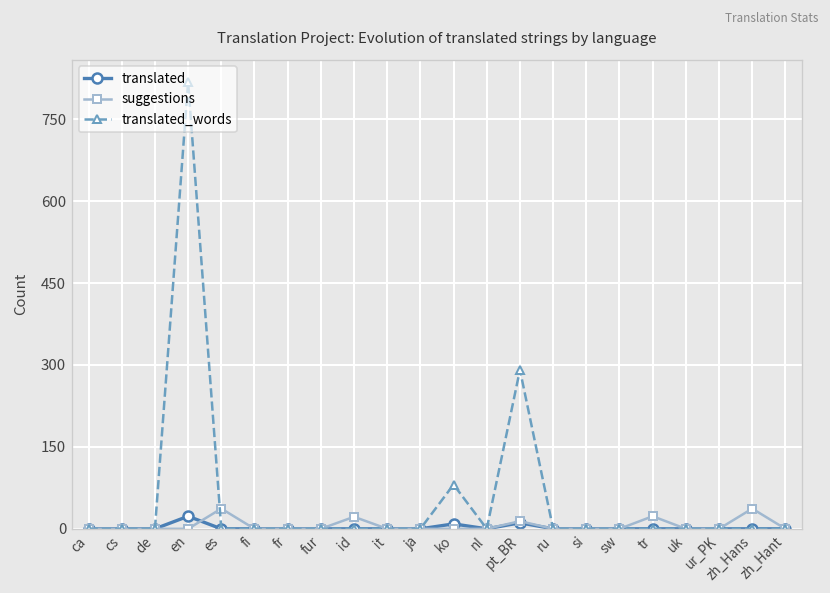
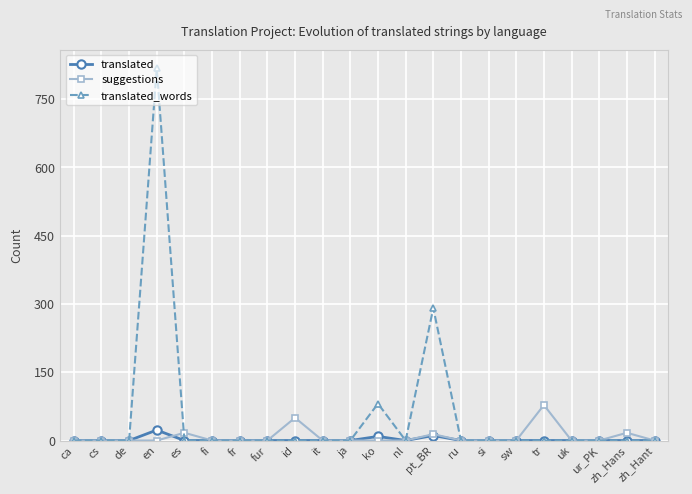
suggestions, es: 40 -> 20
suggestions, id: 20 -> 50
suggestions, tr: 20 -> 80
suggestions, zh_Hans: 40 -> 20
